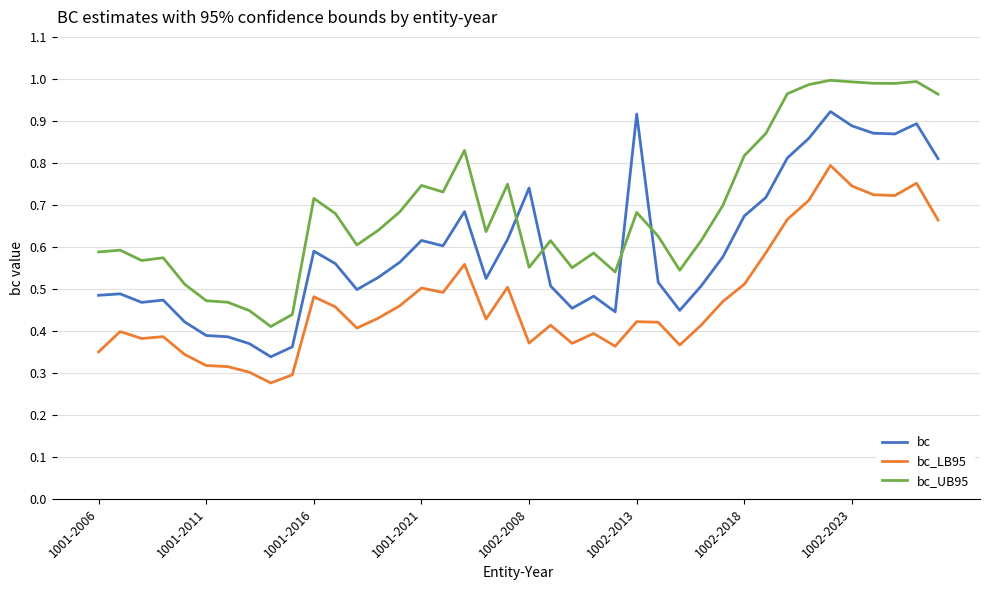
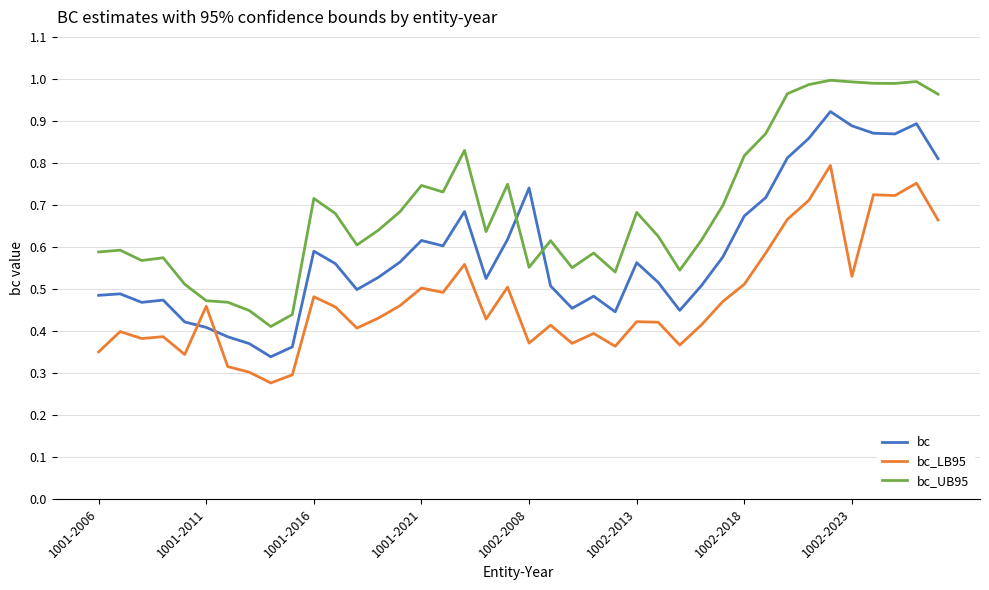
bc, 1001-2011: 0.39 -> 0.41
bc_LB95, 1001-2011: 0.32 -> 0.46
bc, 1002-2013: 0.92 -> 0.56
bc_LB95, 1002-2023: 0.75 -> 0.53
